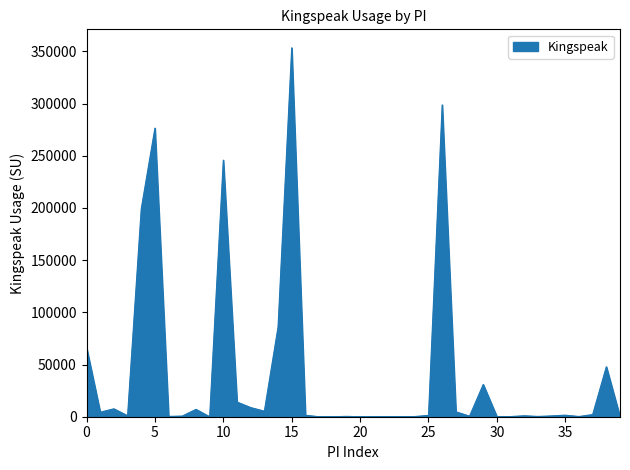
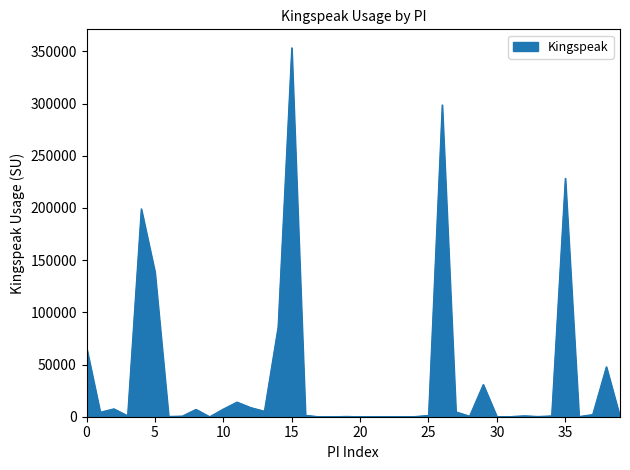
5: 277000 -> 139000
10: 246000 -> 7000
35: 1000 -> 229000
